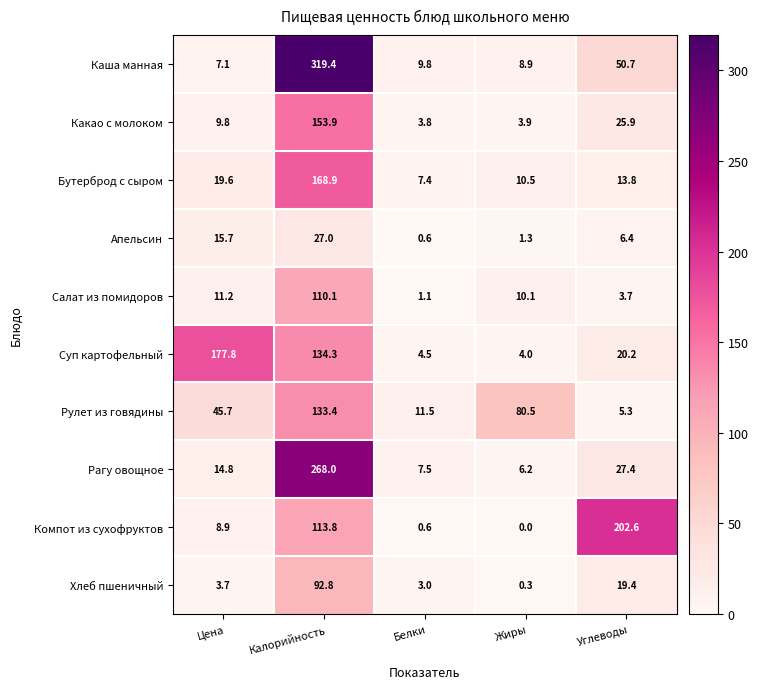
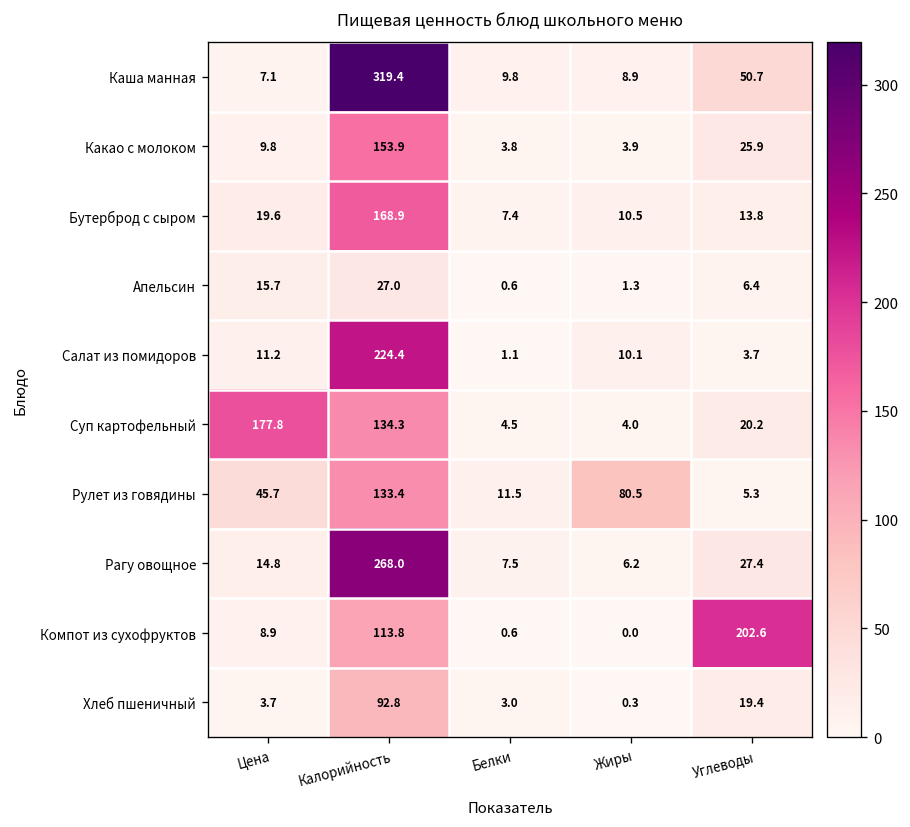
Салат из помидоров, Калорийность: 110.1 -> 224.4
